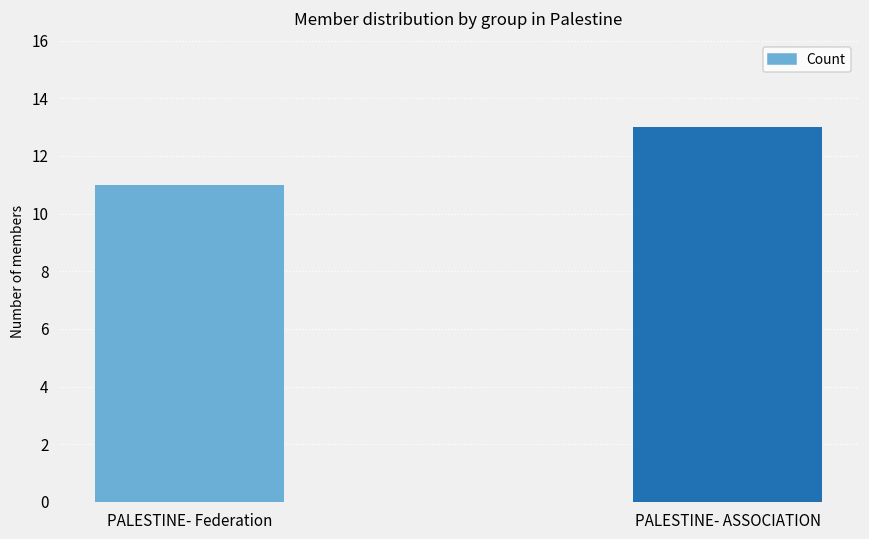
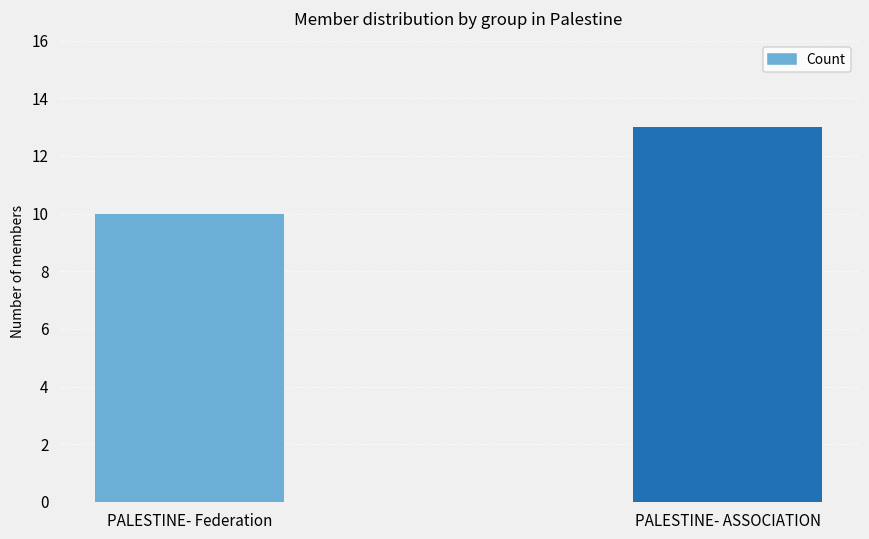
PALESTINE- Federation: 11 -> 10
